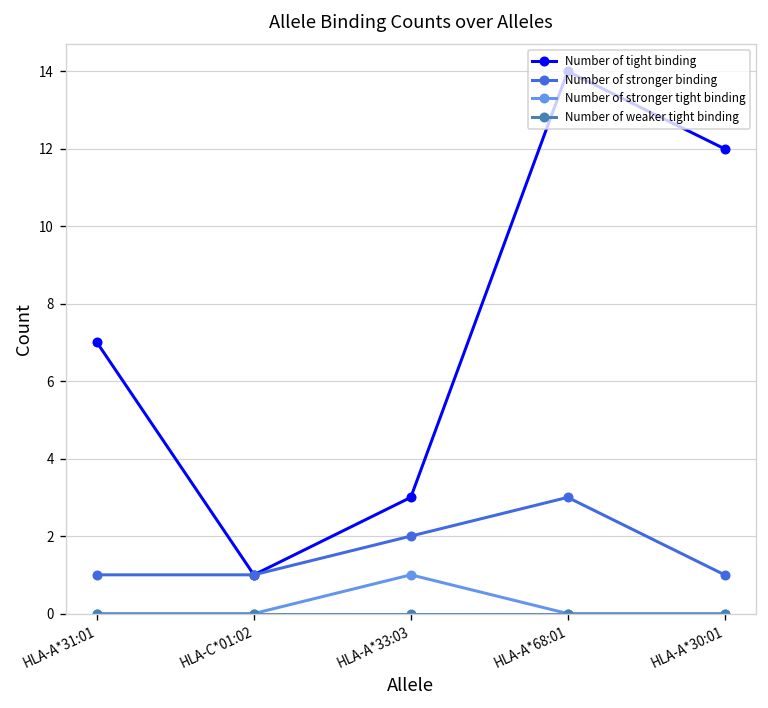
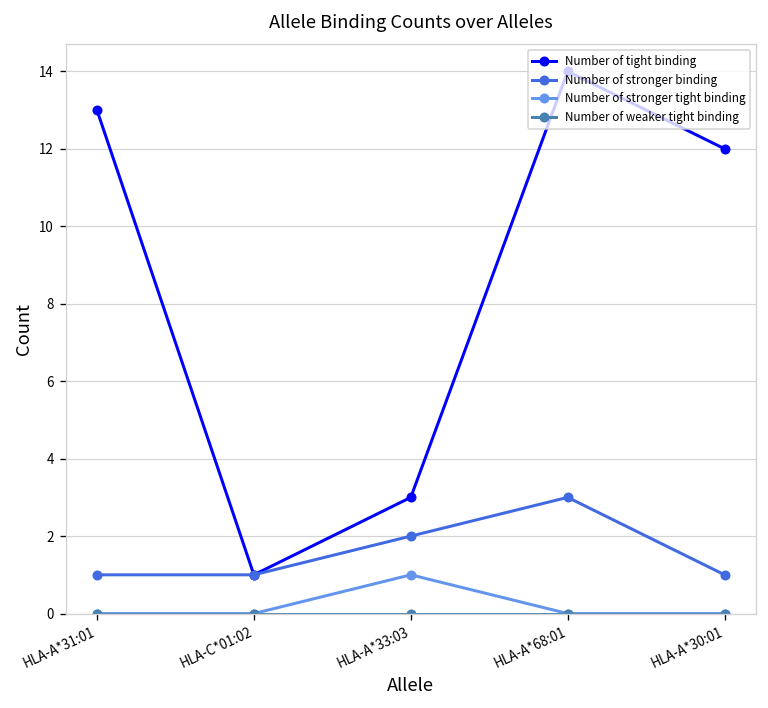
Number of tight binding, HLA-A*31:01: 7 -> 13
